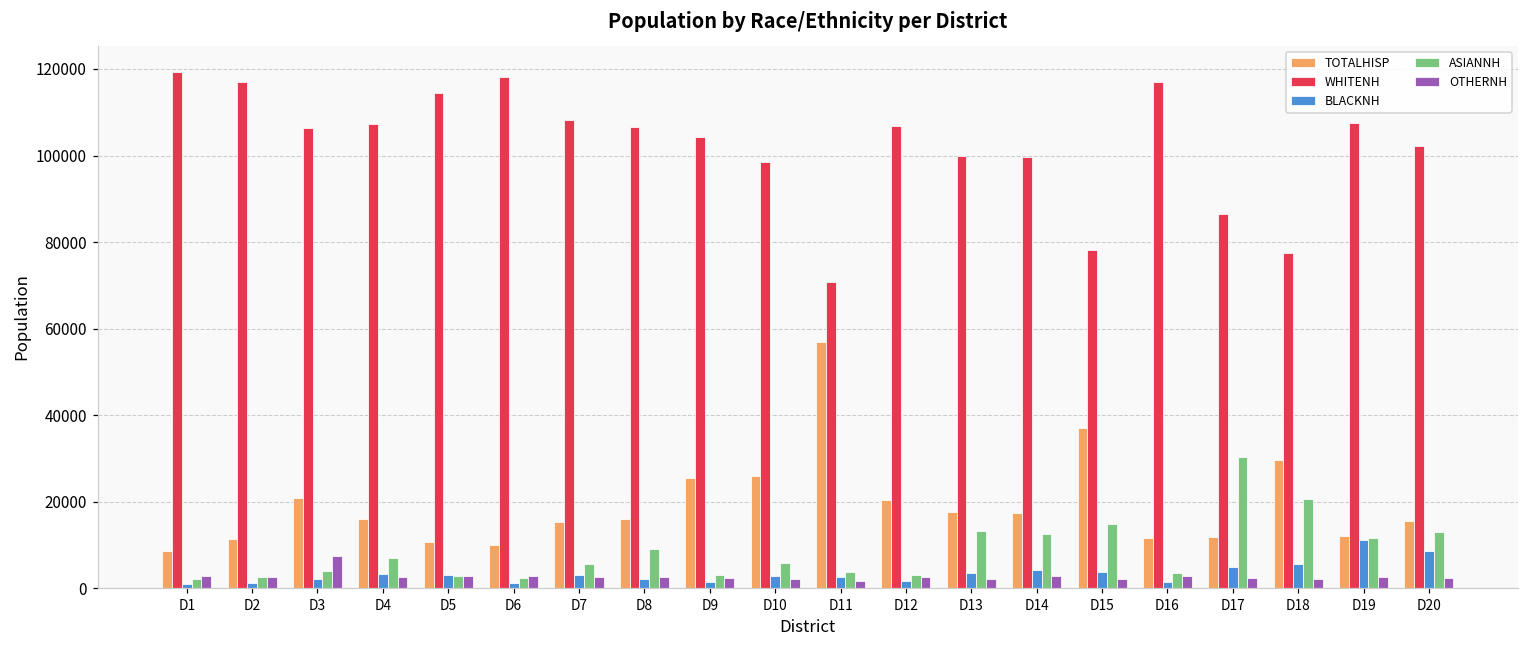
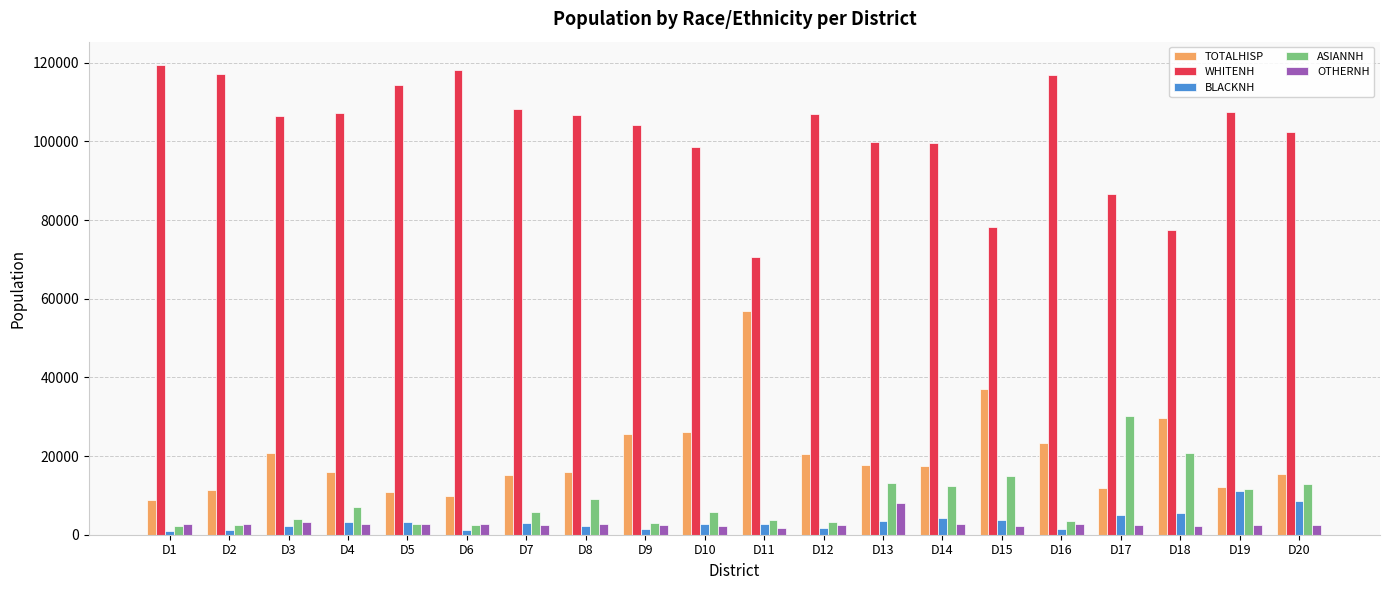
OTHERNH, D3: 7000 -> 3000
OTHERNH, D13: 2000 -> 8000
TOTALHISP, D16: 12000 -> 23000
